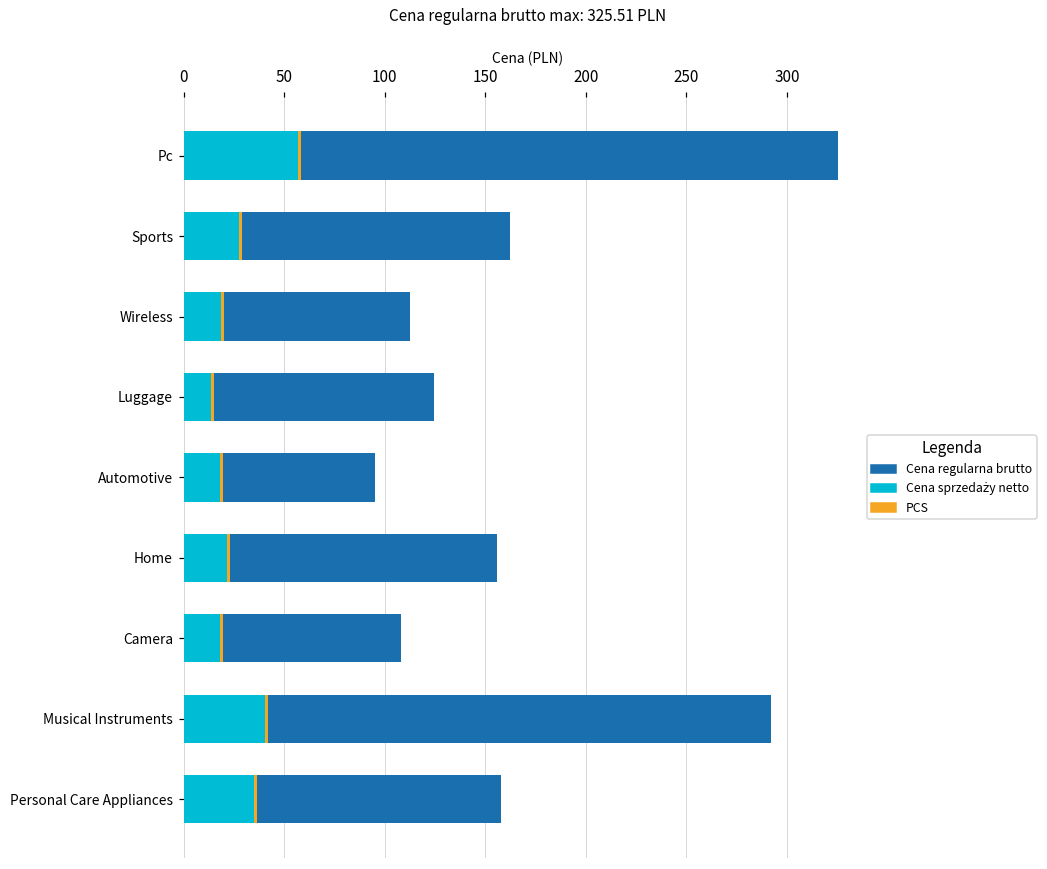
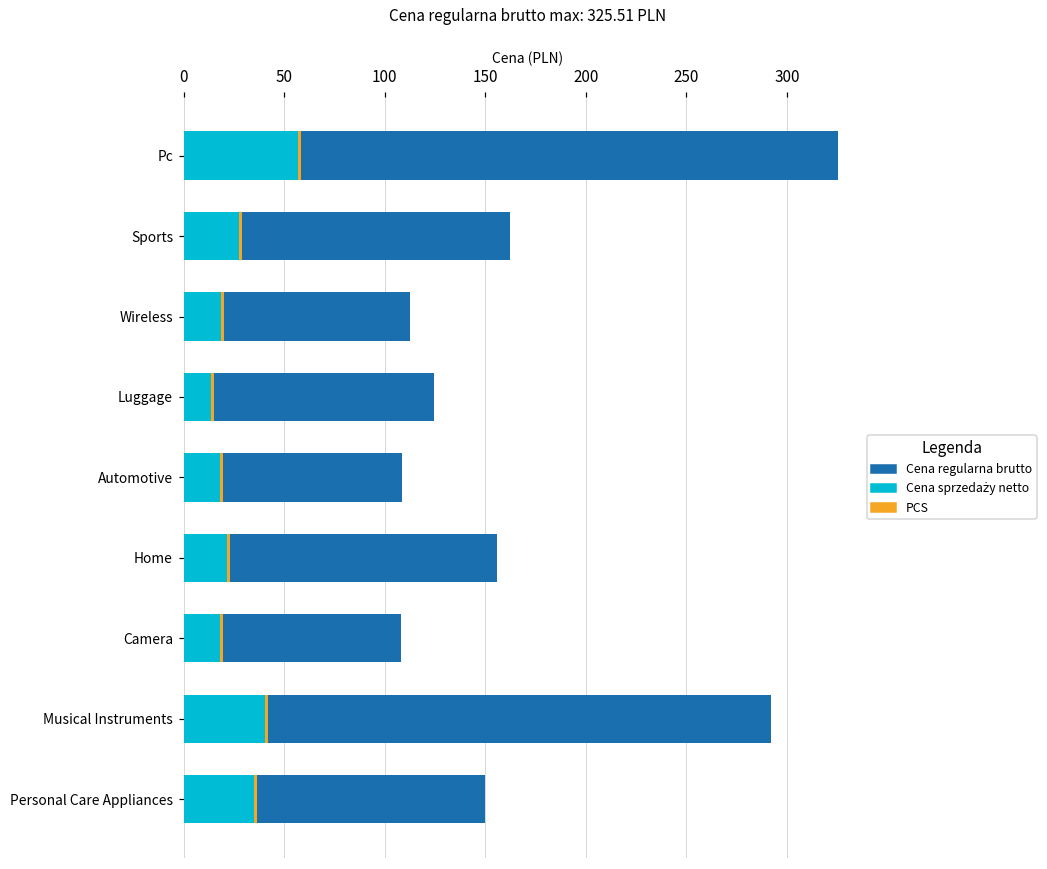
Cena regularna brutto, Automotive: 95 -> 108
Cena regularna brutto, Personal Care Appliances: 158 -> 150
